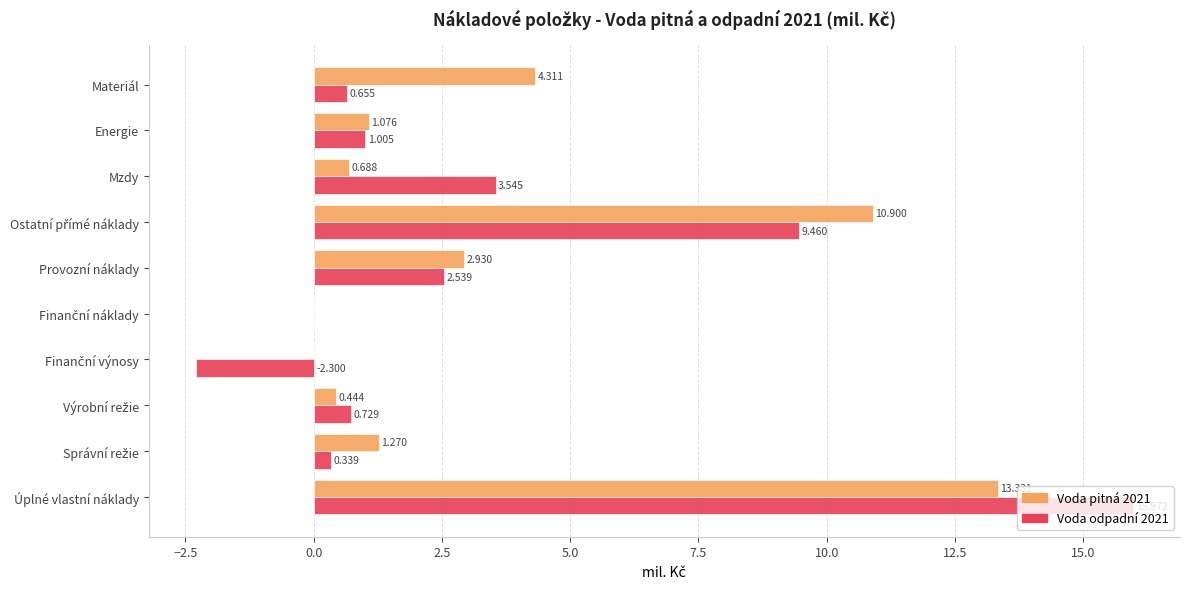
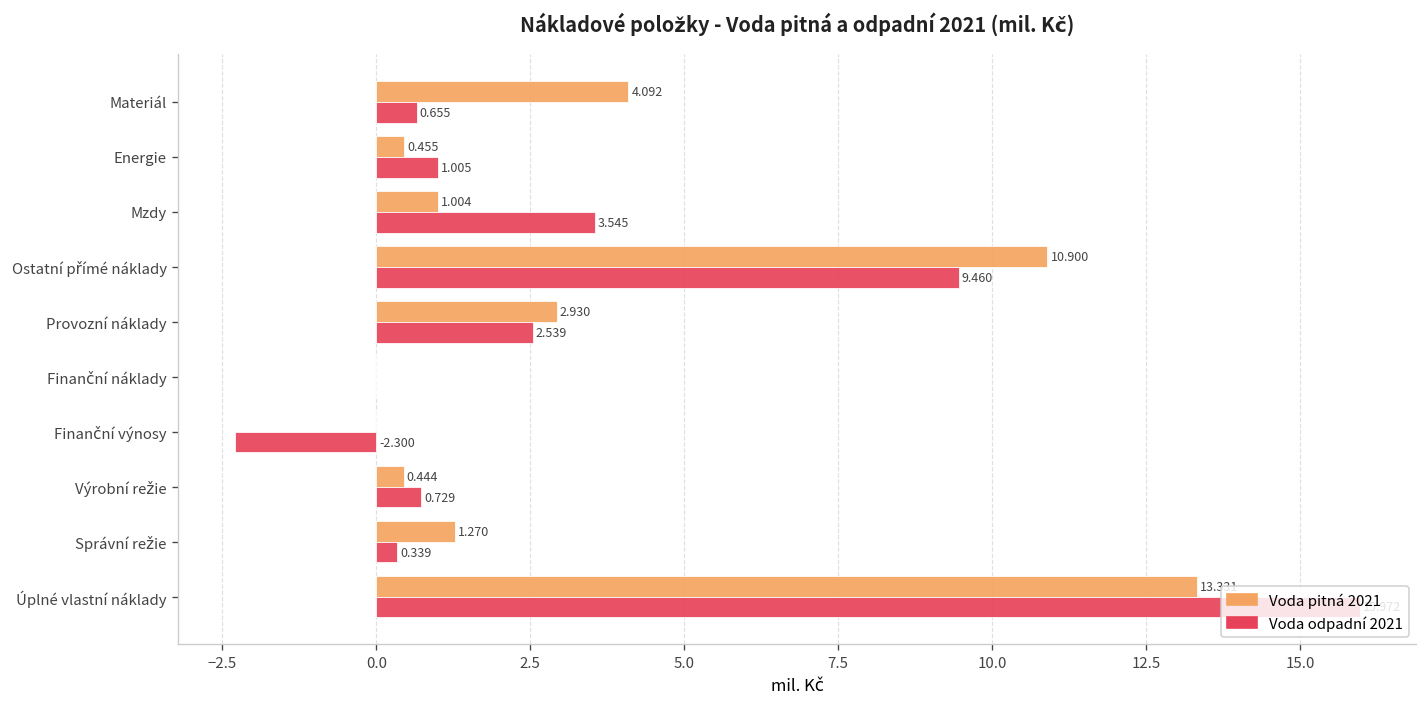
Voda pitná 2021, Materiál: 4.311 -> 4.092
Voda pitná 2021, Energie: 1.076 -> 0.455
Voda pitná 2021, Mzdy: 0.688 -> 1.004
